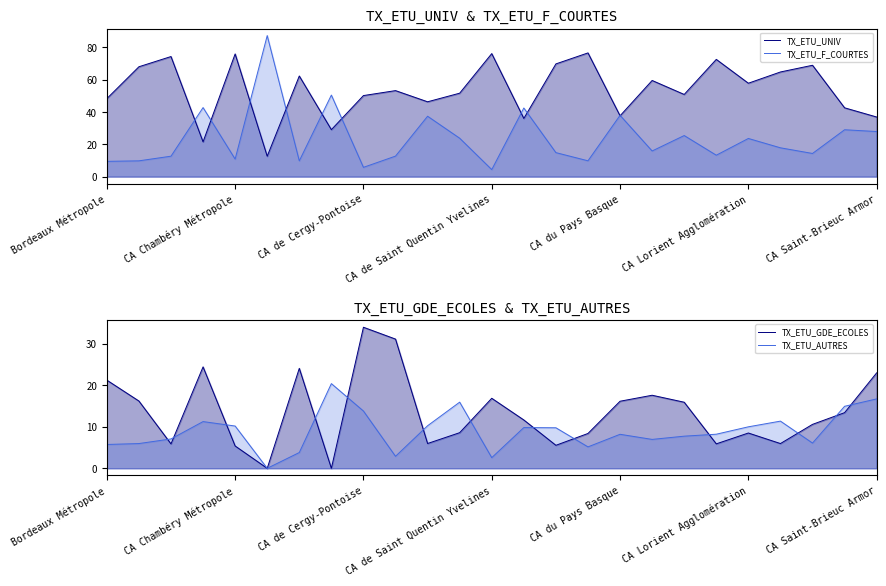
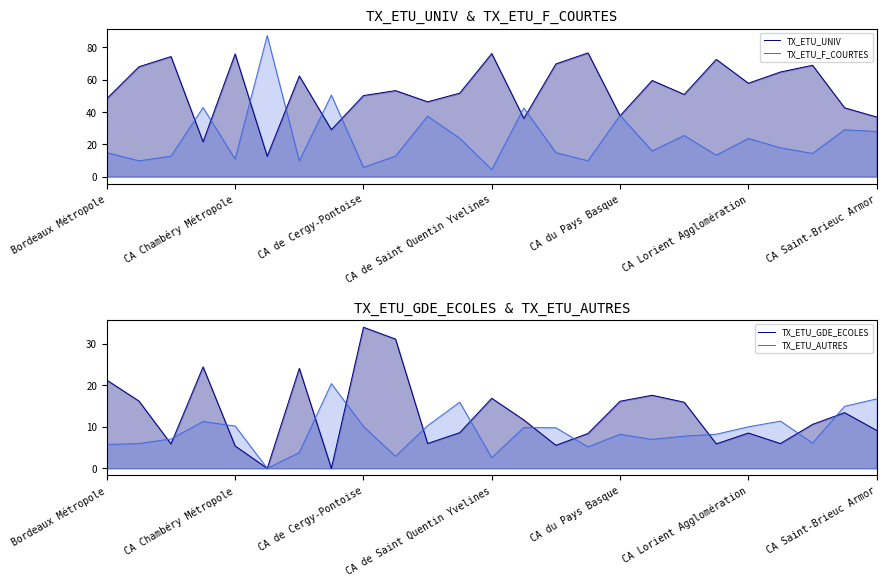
TX_ETU_UNIV & TX_ETU_F_COURTES, TX_ETU_F_COURTES, Bordeaux Métropole: 9 -> 15
TX_ETU_GDE_ECOLES & TX_ETU_AUTRES, TX_ETU_AUTRES, CA de Cergy-Pontoise: 14 -> 10
TX_ETU_GDE_ECOLES & TX_ETU_AUTRES, TX_ETU_GDE_ECOLES, CA Saint-Brieuc Armor: 23 -> 9
